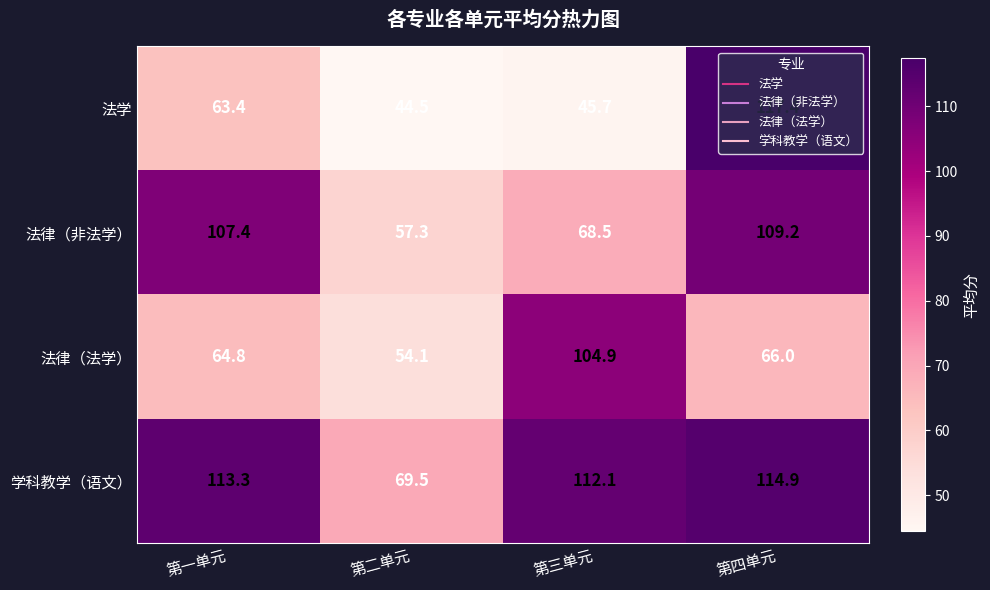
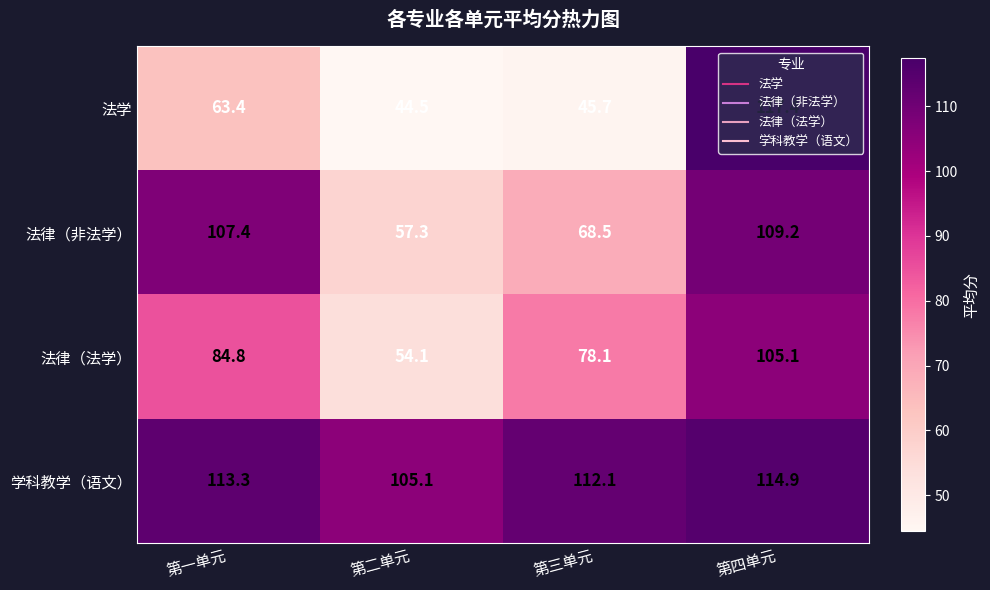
法律（法学）, 第一单元: 64.8 -> 84.8
法律（法学）, 第三单元: 104.9 -> 78.1
法律（法学）, 第四单元: 66.0 -> 105.1
学科教学（语文）, 第二单元: 69.5 -> 105.1
